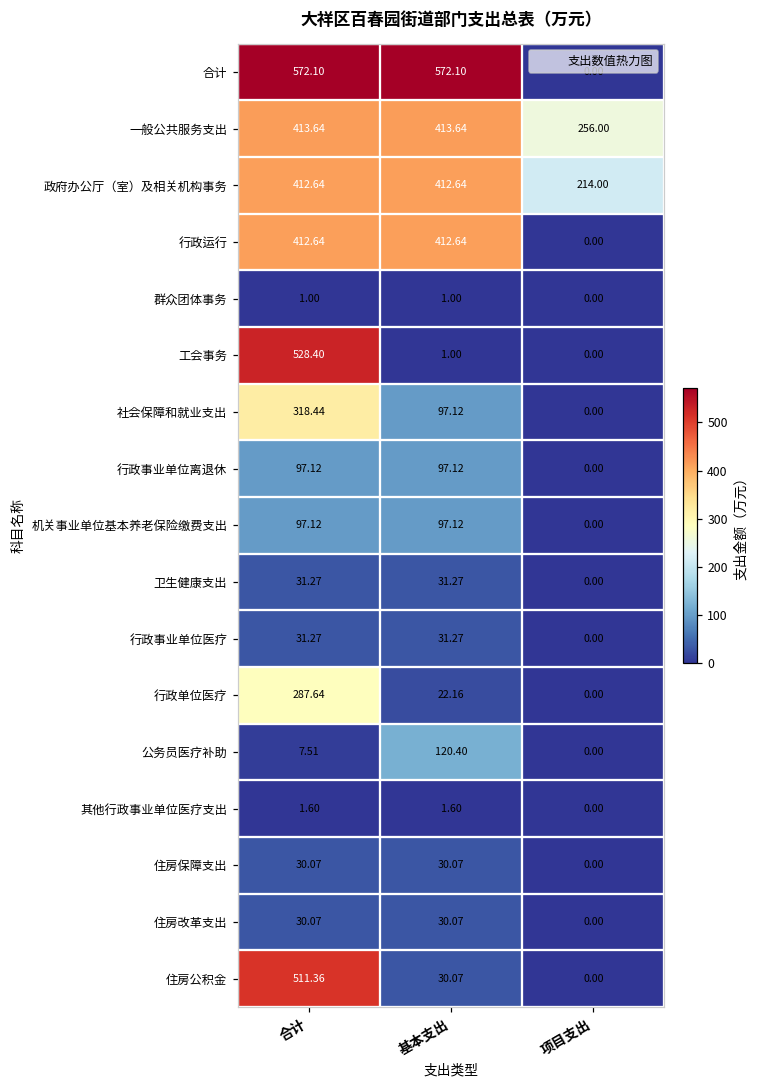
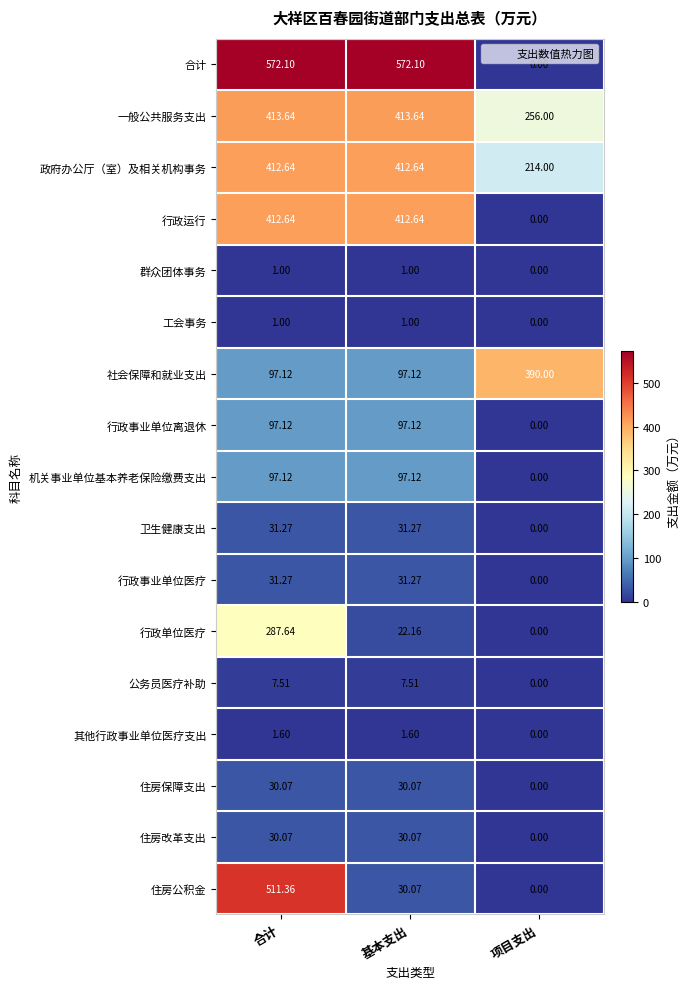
工会事务, 合计: 528.40 -> 1.00
社会保障和就业支出, 合计: 318.44 -> 97.12
社会保障和就业支出, 项目支出: 0.00 -> 390.00
公务员医疗补助, 基本支出: 120.40 -> 7.51
